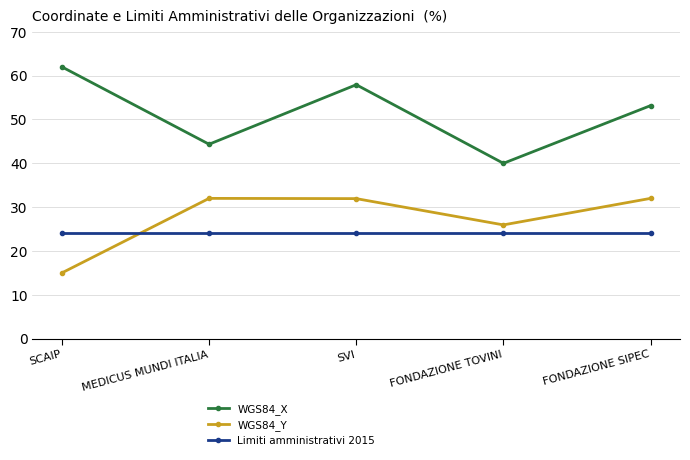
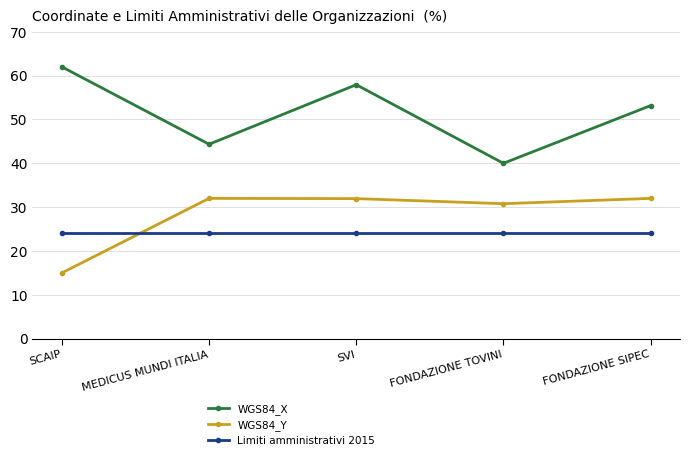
WGS84_Y, FONDAZIONE TOVINI: 26 -> 31
